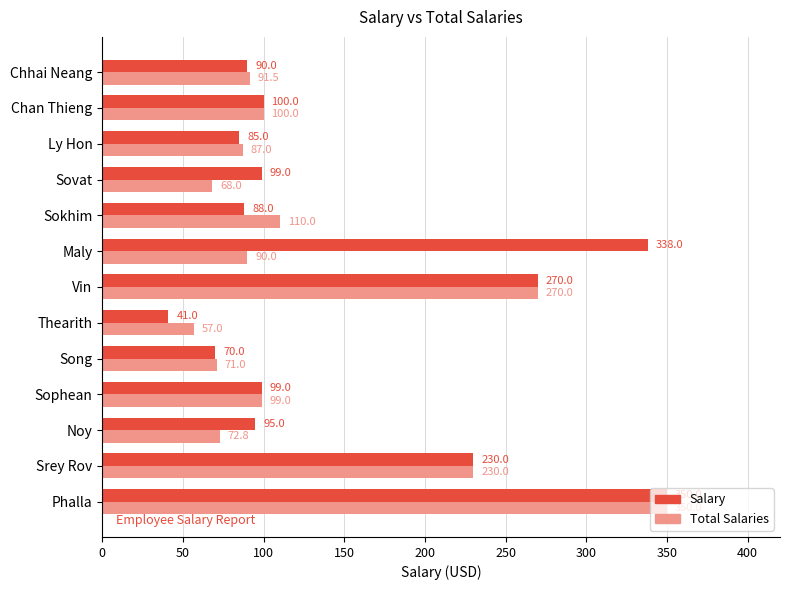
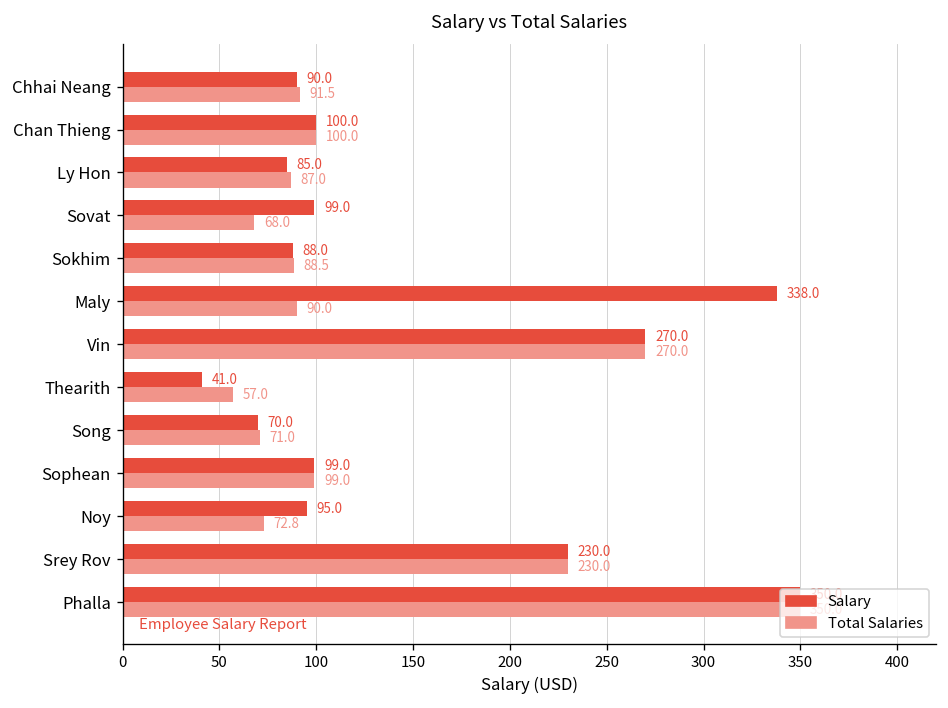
Total Salaries, Sokhim: 110.0 -> 88.5
